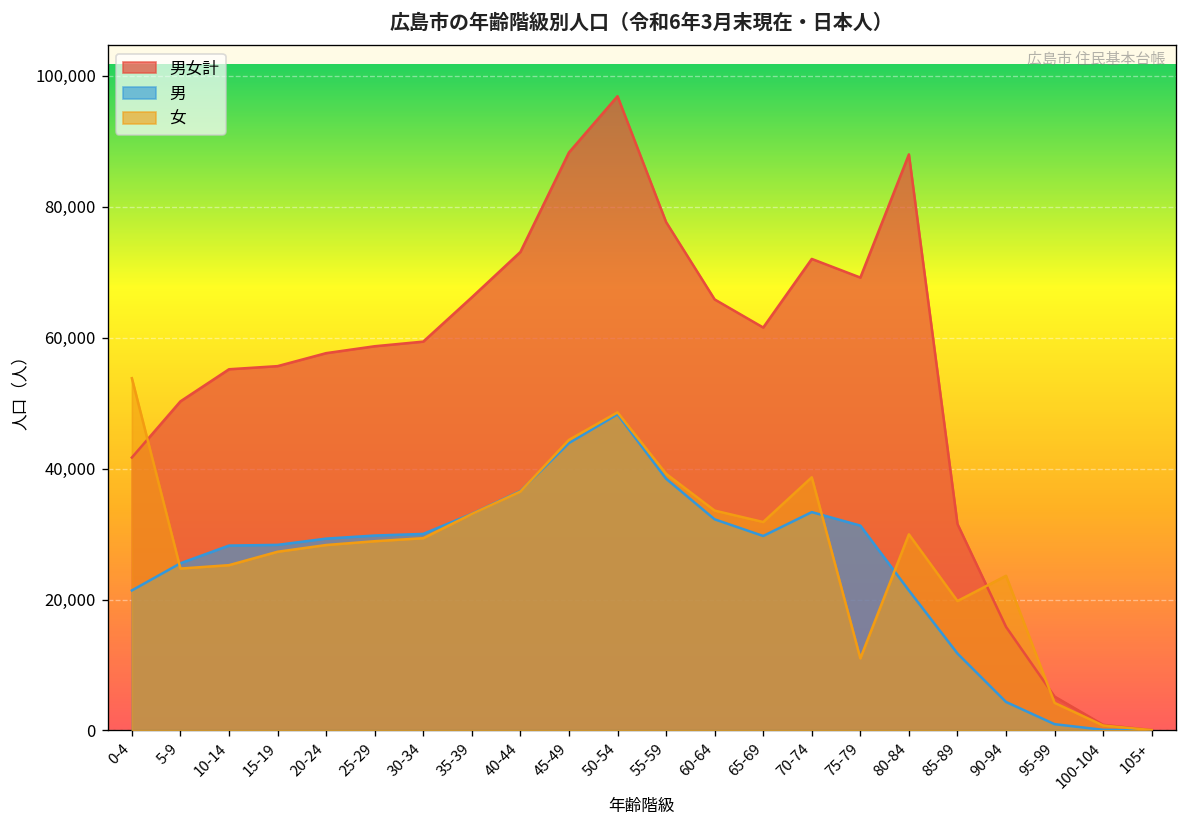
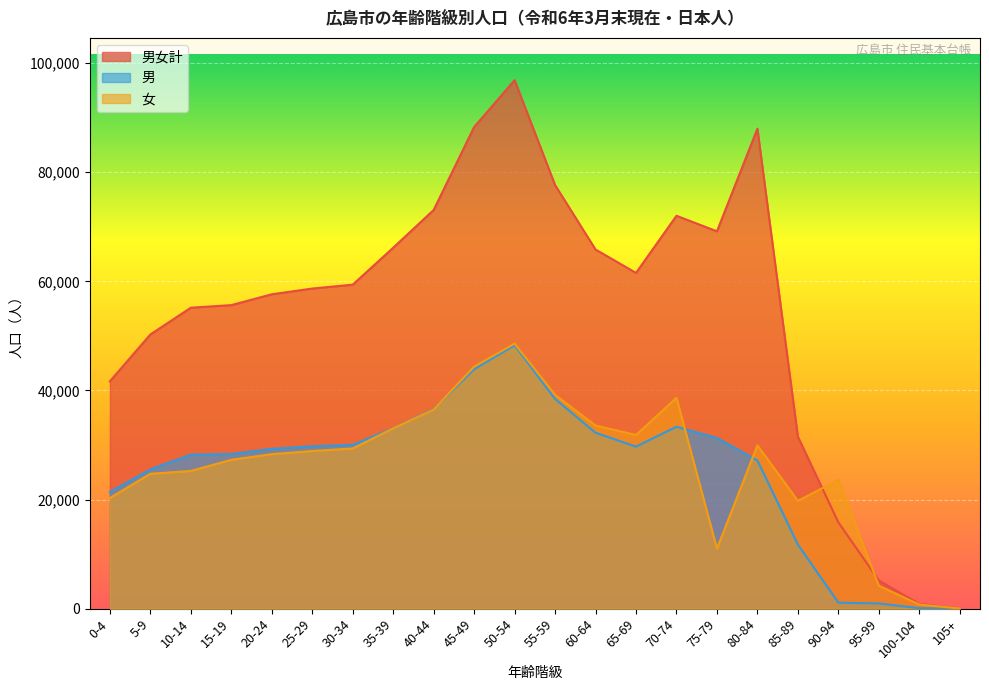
女, 0-4: 54,000 -> 20,000
男, 80-84: 21,000 -> 27,000
男, 90-94: 4,000 -> 1,000
